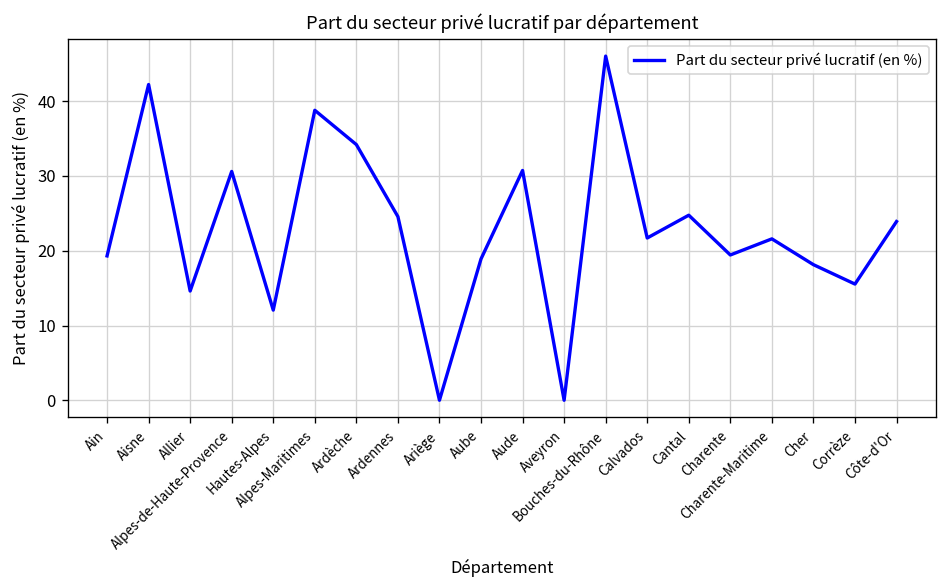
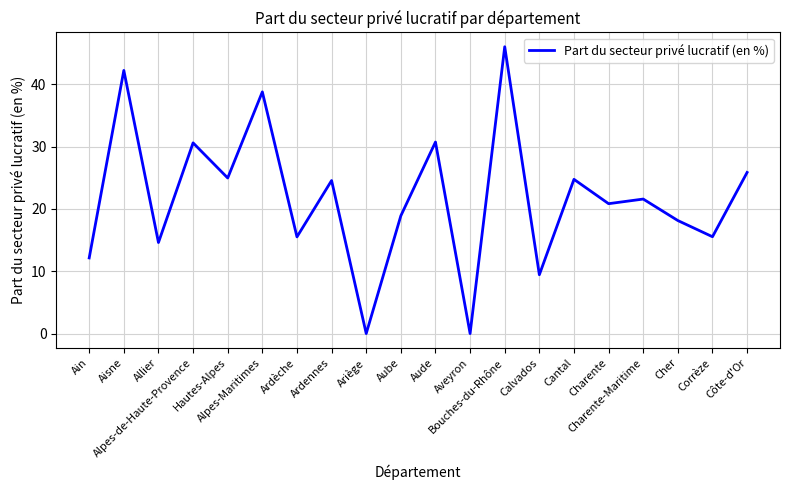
Ain: 19 -> 12
Hautes-Alpes: 12 -> 25
Ardèche: 34 -> 16
Calvados: 22 -> 9
Charente: 19 -> 21
Côte-d'Or: 24 -> 26
